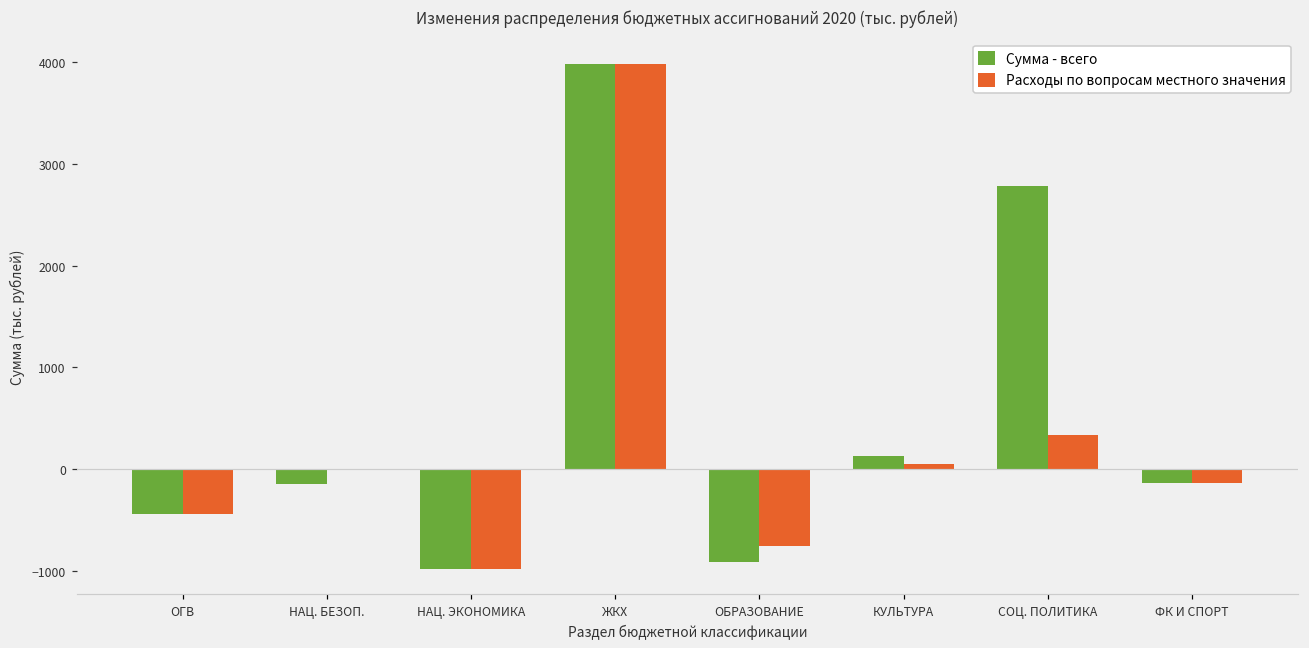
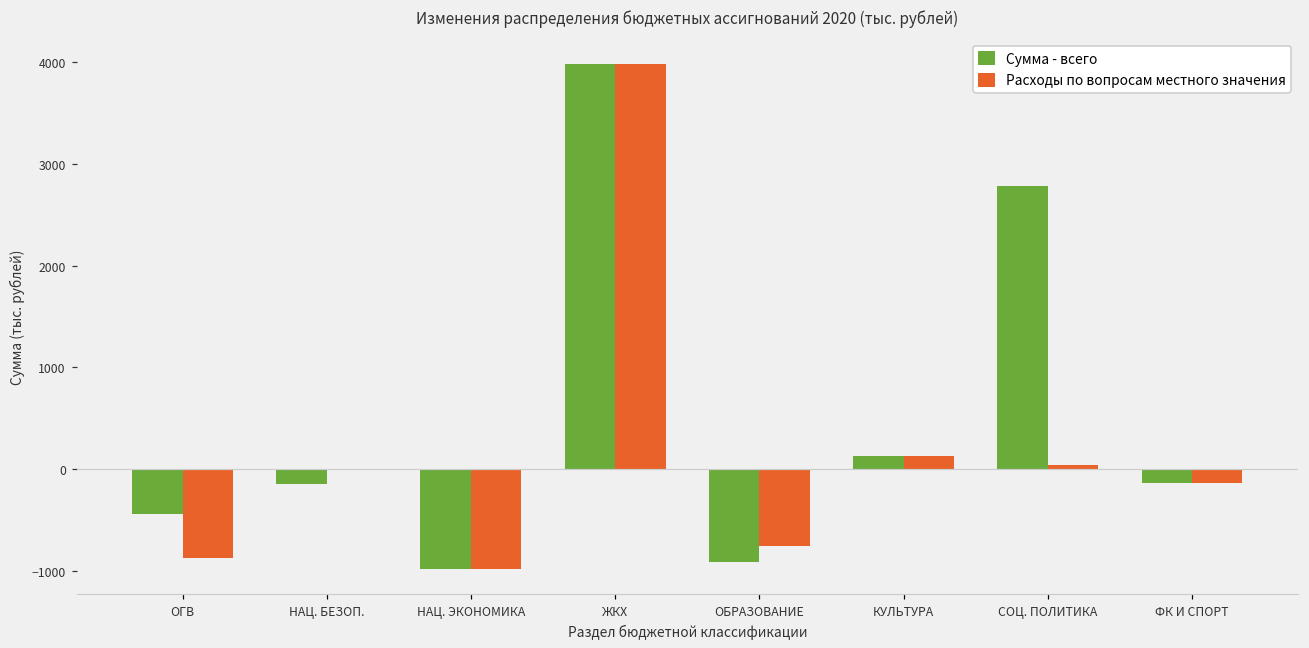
Расходы по вопросам местного значения, ОГВ: -400 -> -900
Расходы по вопросам местного значения, КУЛЬТУРА: 0 -> 100
Расходы по вопросам местного значения, СОЦ. ПОЛИТИКА: 300 -> 0
